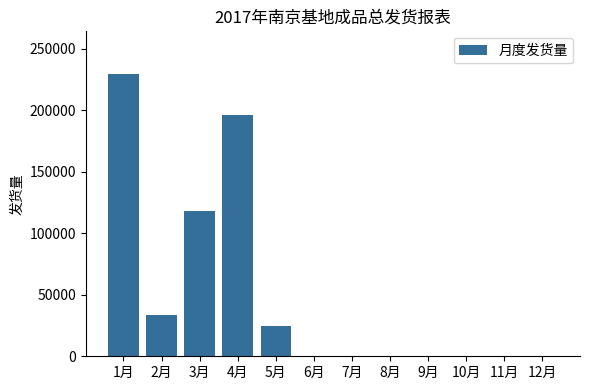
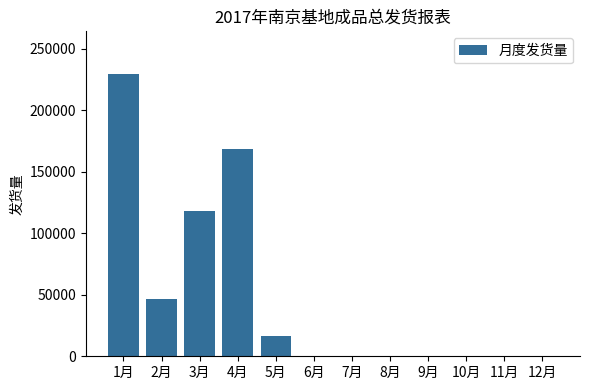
2月: 33000 -> 46000
4月: 196000 -> 168000
5月: 25000 -> 16000
